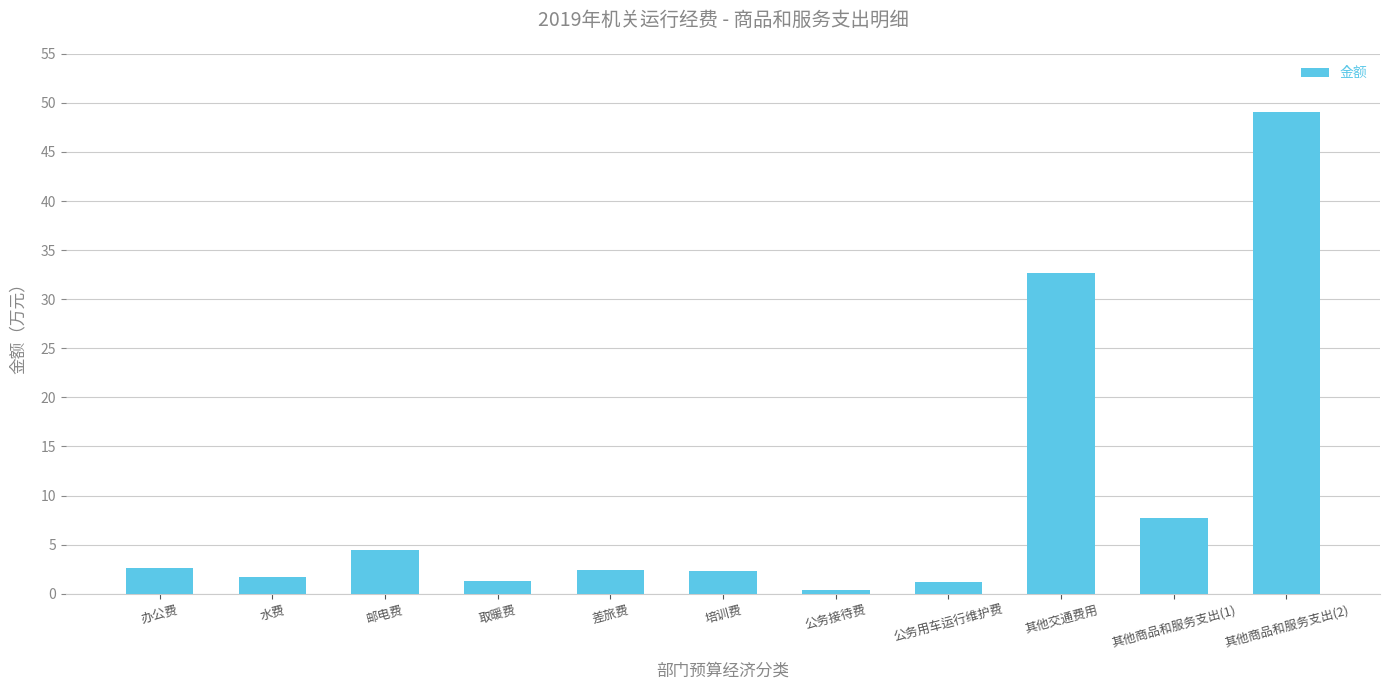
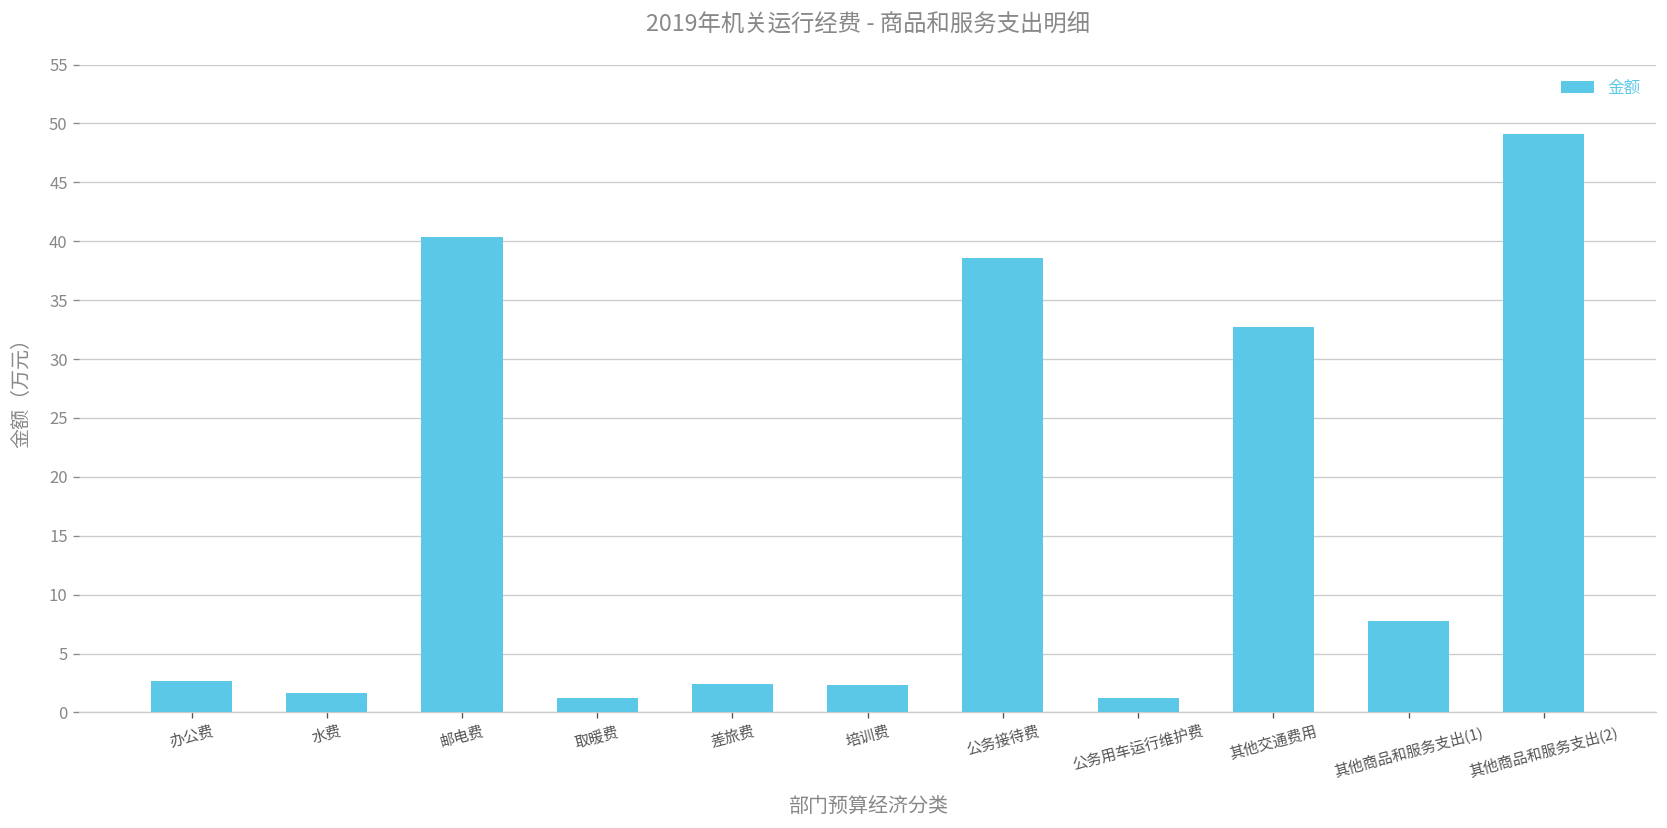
邮电费: 4 -> 40
公务接待费: 0 -> 39
